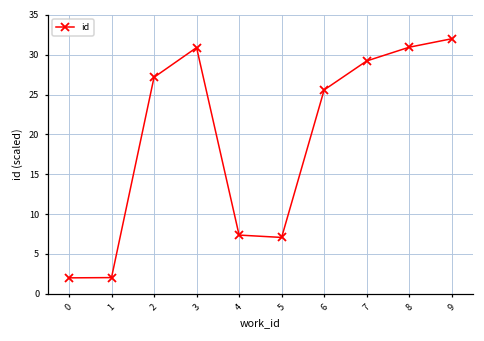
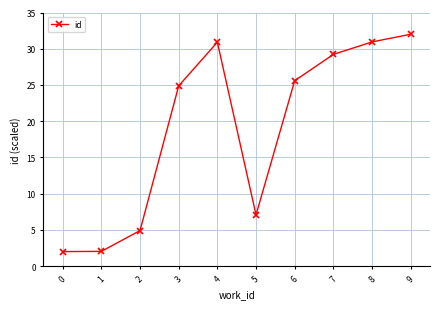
2: 27 -> 5
3: 31 -> 25
4: 7 -> 31
